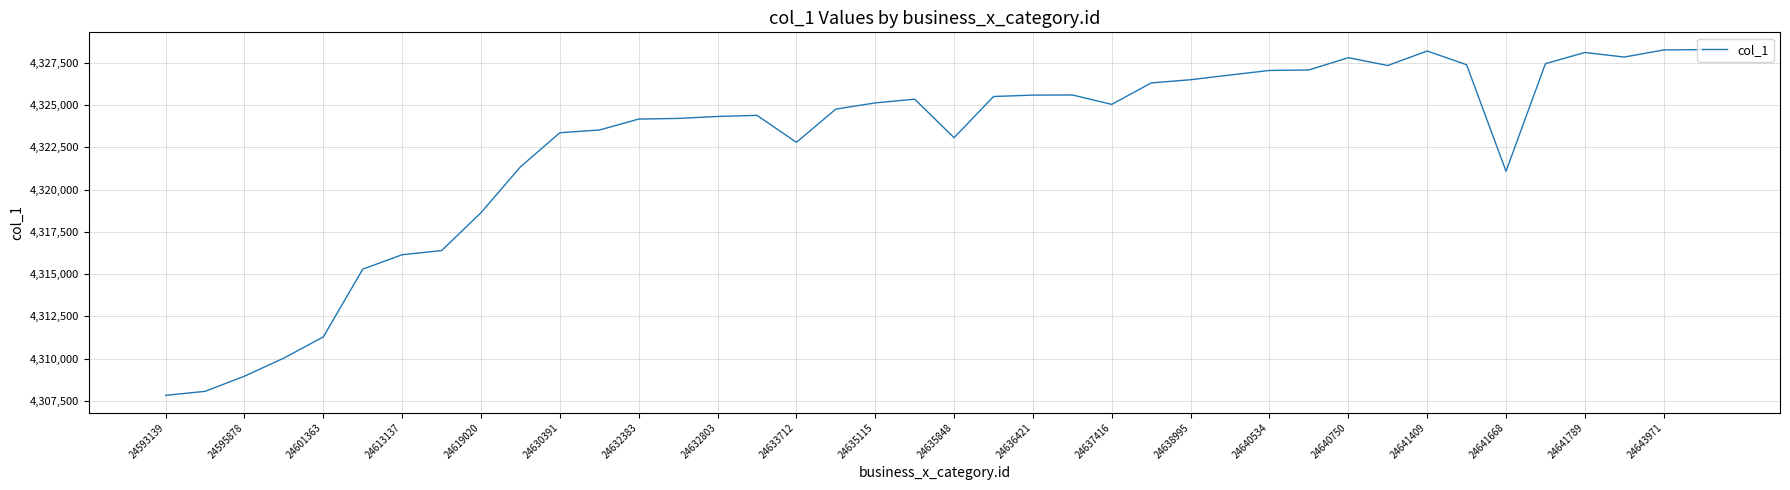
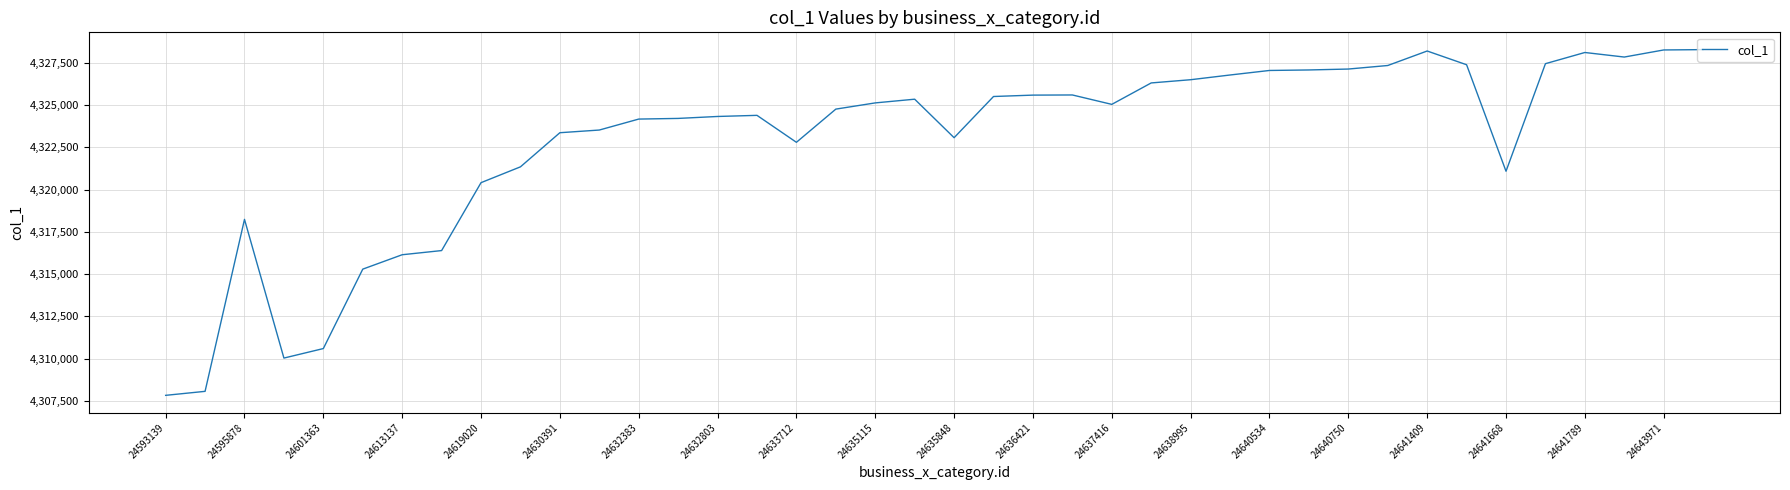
24595878: 4,309,000 -> 4,318,200
24601363: 4,311,300 -> 4,310,600
24619020: 4,318,600 -> 4,320,400
24640750: 4,327,800 -> 4,327,100
